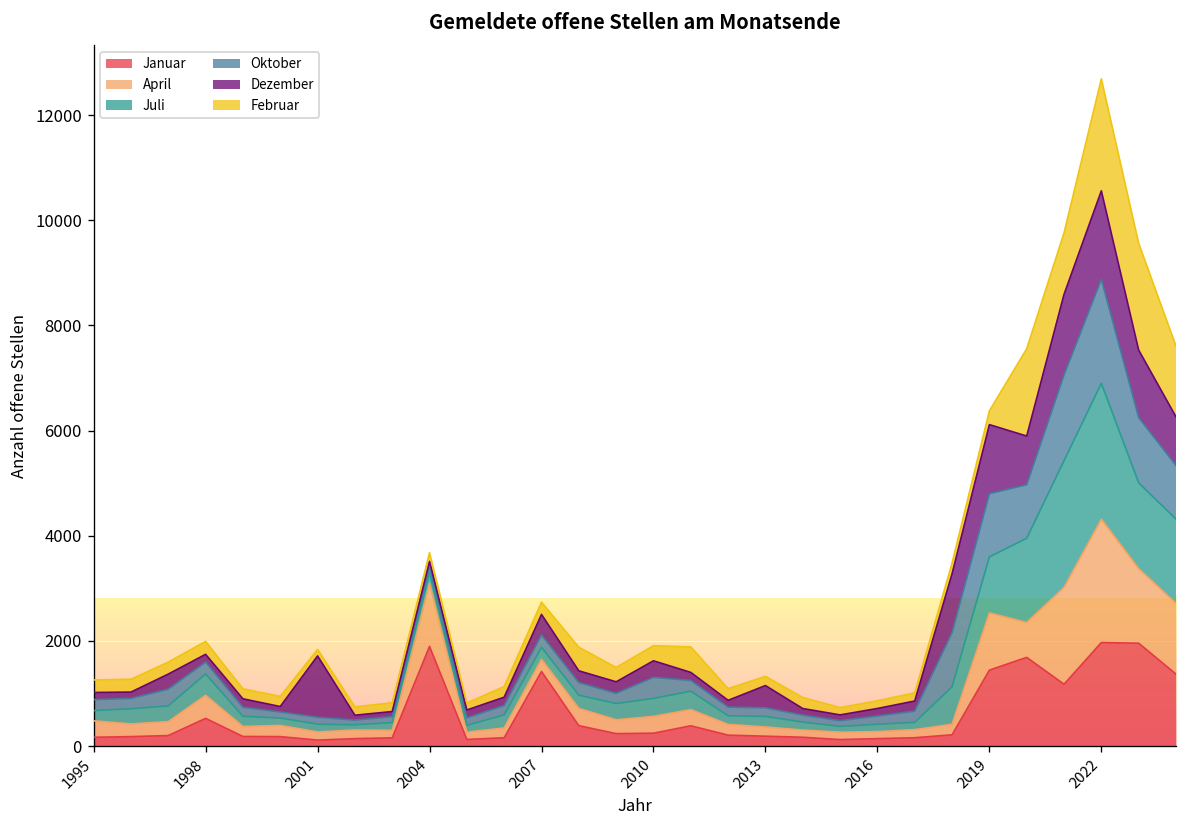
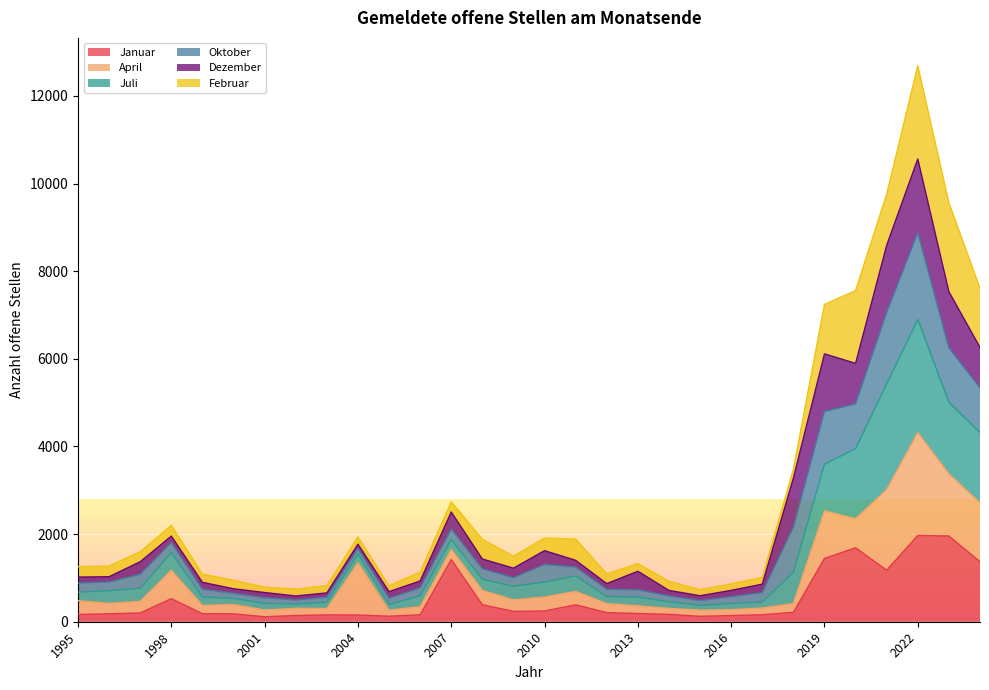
April, 1998: 400 -> 600
Dezember, 2001: 1200 -> 100
Januar, 2004: 1900 -> 200
Februar, 2019: 300 -> 1100
